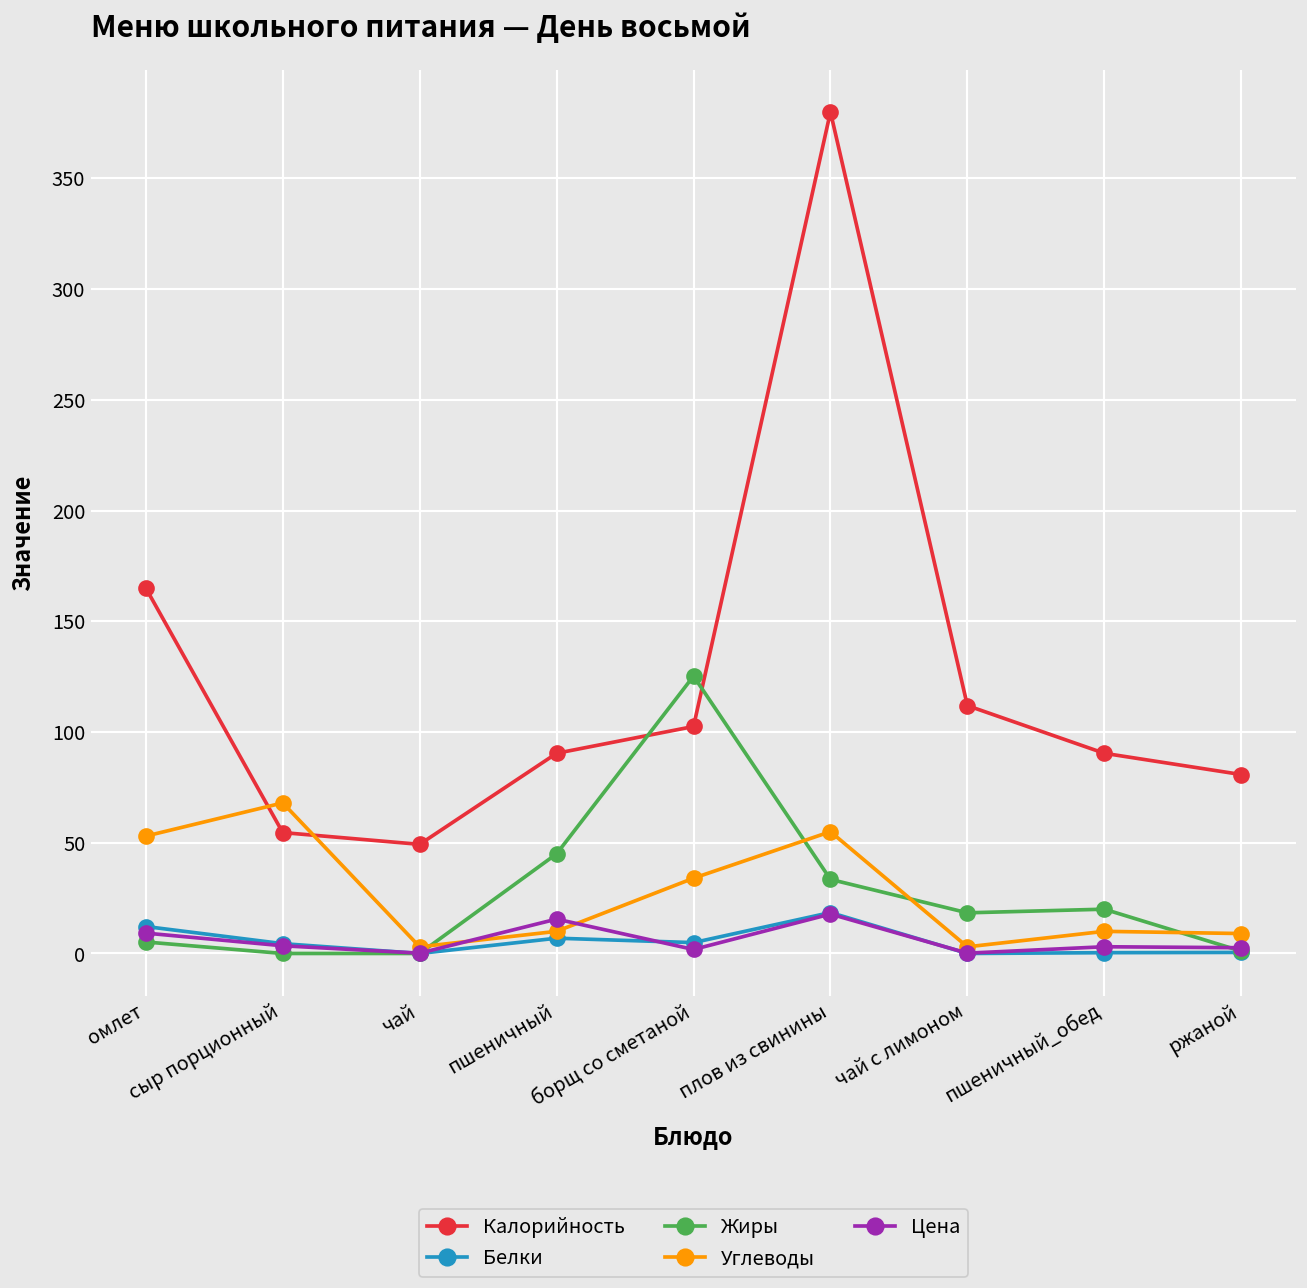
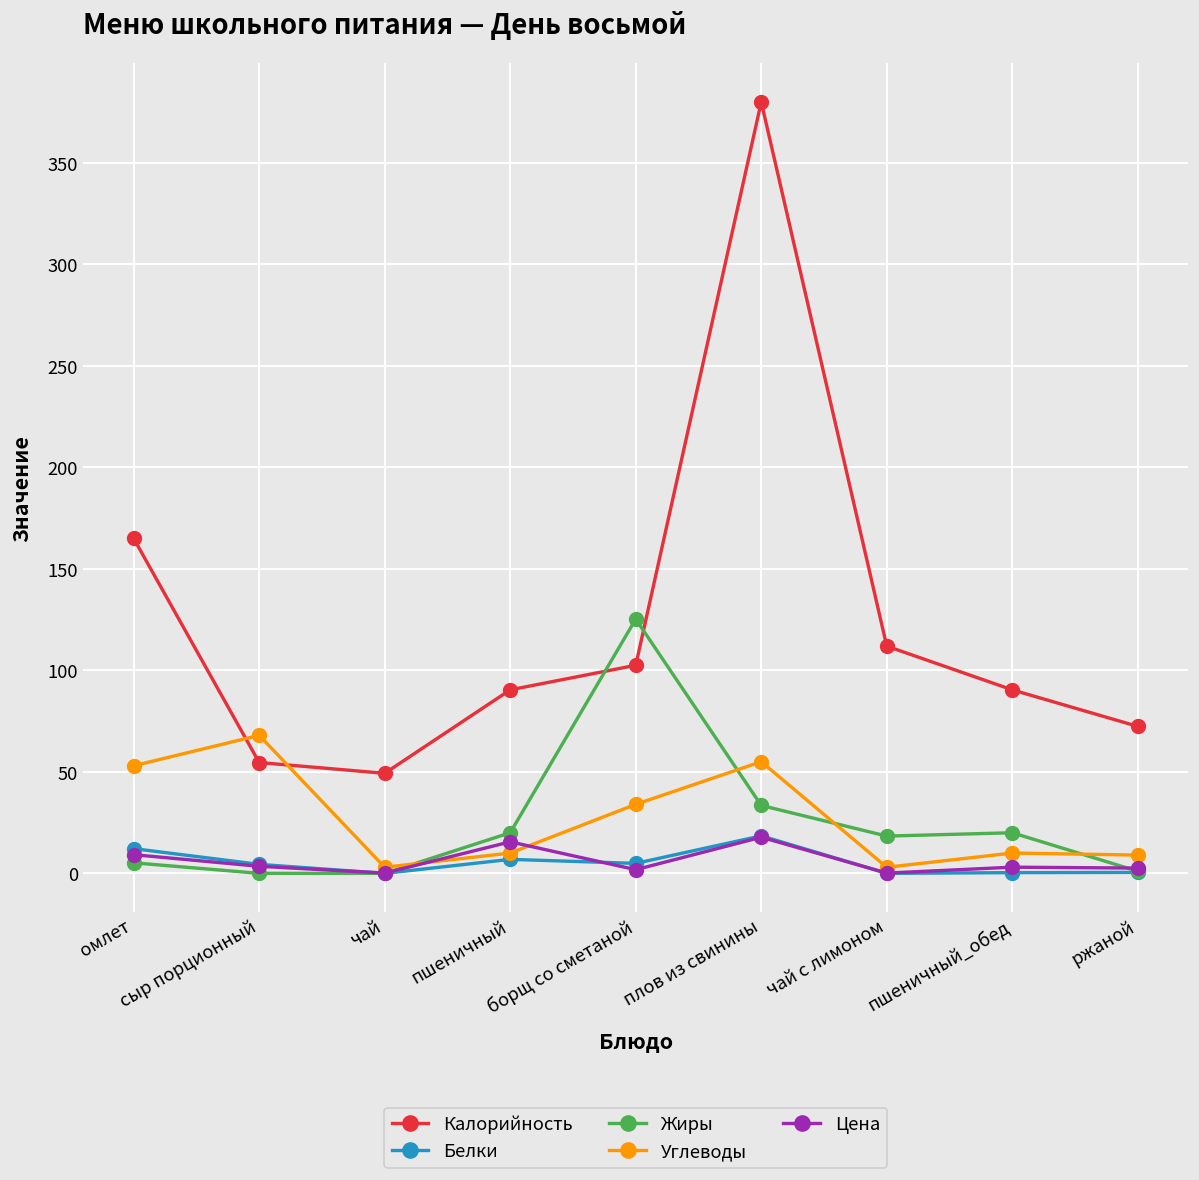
Жиры, пшеничный: 45 -> 20
Калорийность, ржаной: 81 -> 72
